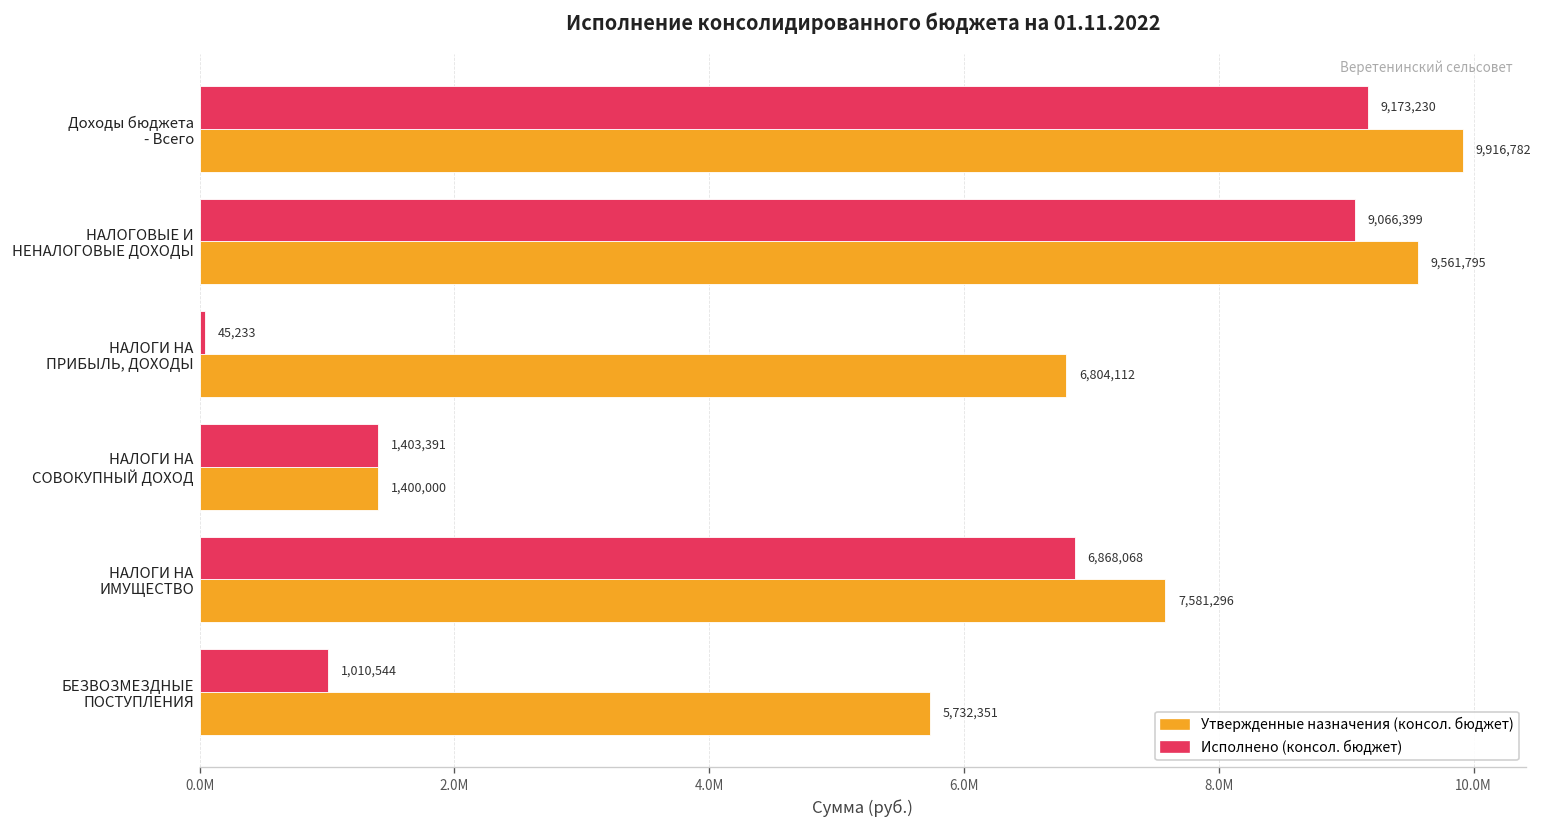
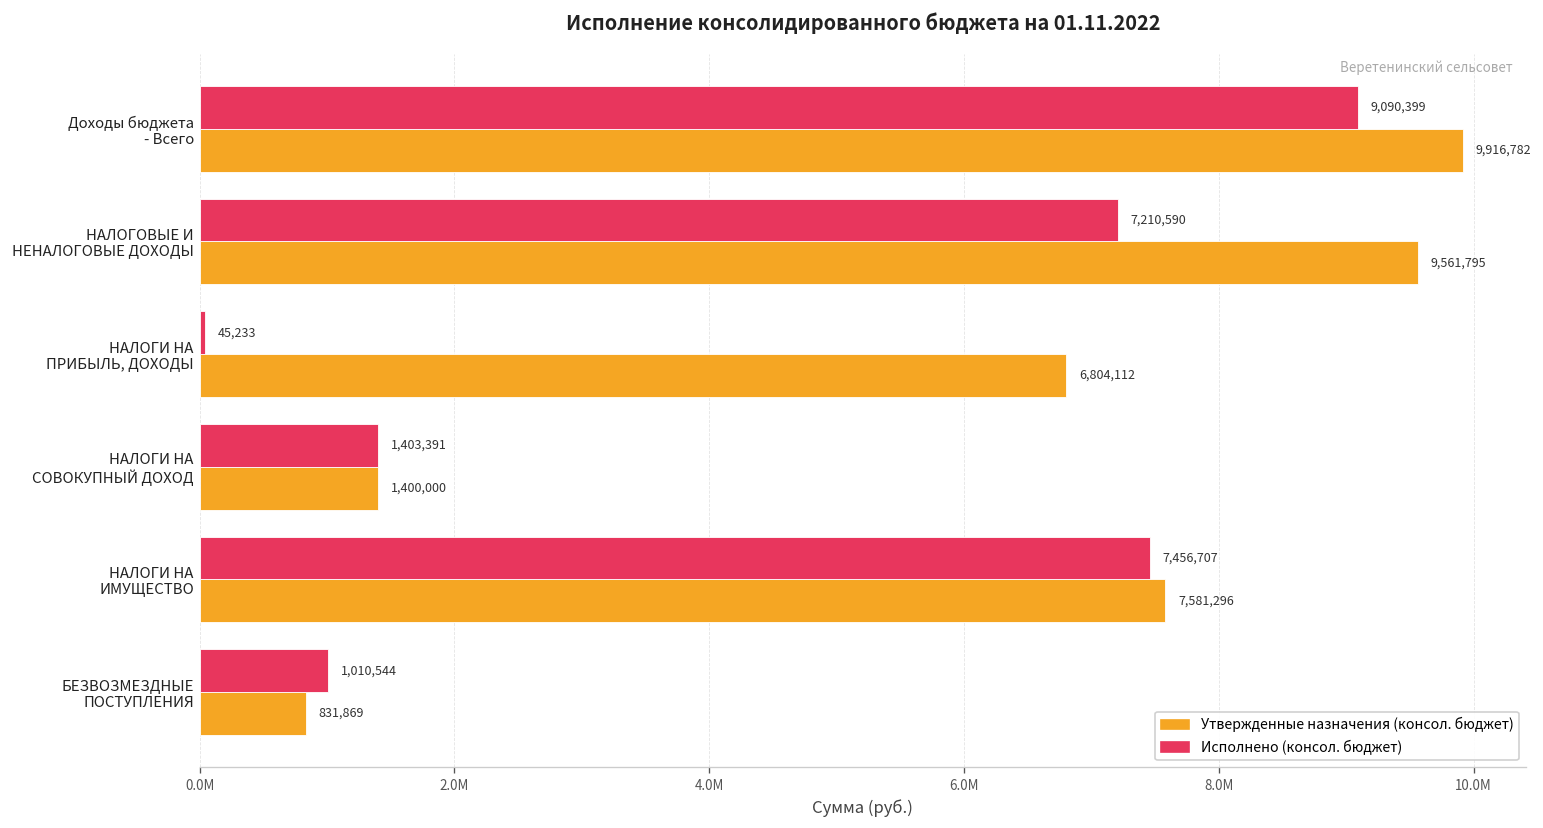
Исполнено (консол. бюджет), Доходы бюджета - Всего: 9,173,230 -> 9,090,399
Исполнено (консол. бюджет), НАЛОГОВЫЕ И НЕНАЛОГОВЫЕ ДОХОДЫ: 9,066,399 -> 7,210,590
Исполнено (консол. бюджет), НАЛОГИ НА ИМУЩЕСТВО: 6,868,068 -> 7,456,707
Утвержденные назначения (консол. бюджет), БЕЗВОЗМЕЗДНЫЕ ПОСТУПЛЕНИЯ: 5,732,351 -> 831,869
